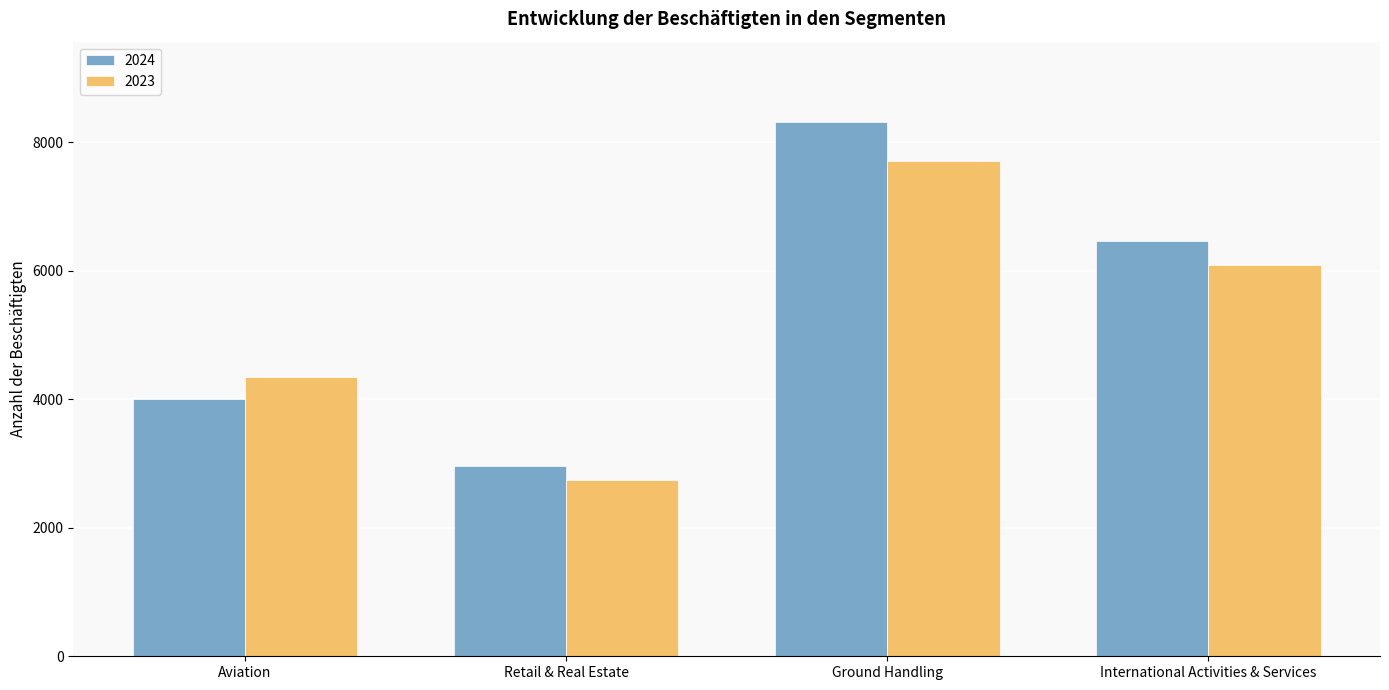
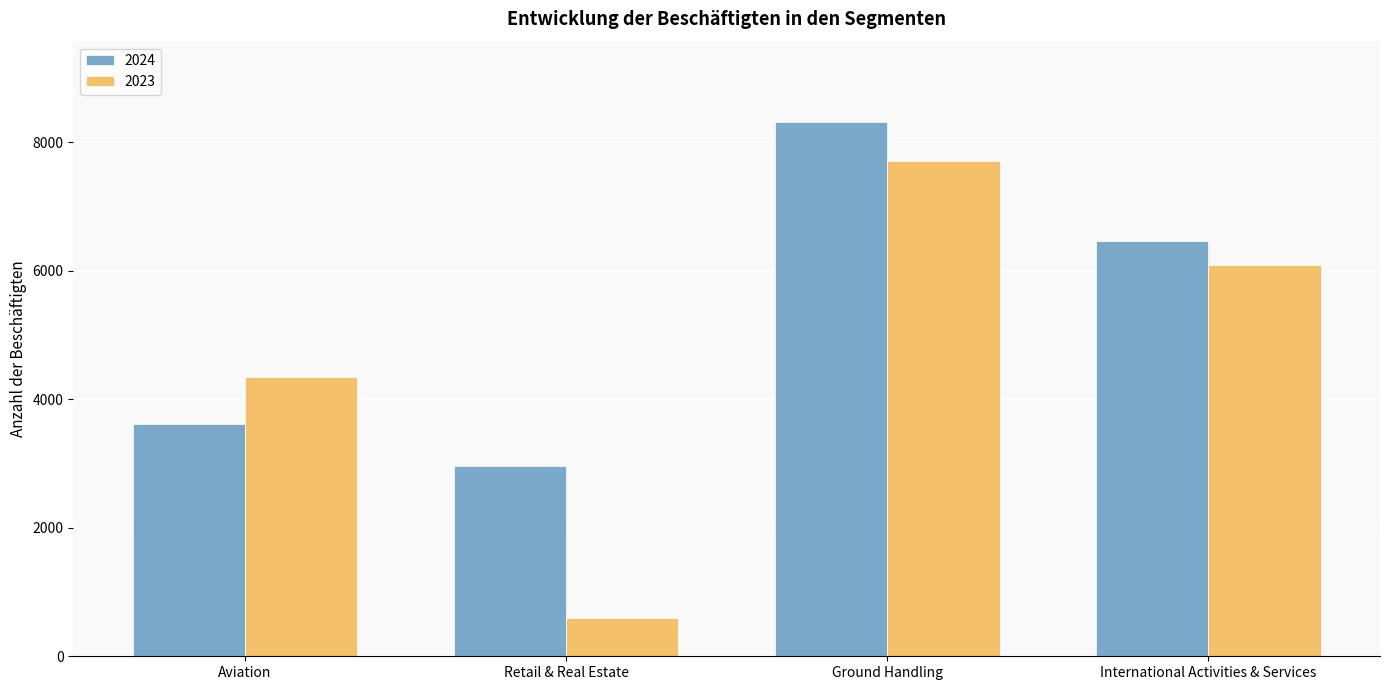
2024, Aviation: 4000 -> 3600
2023, Retail & Real Estate: 2700 -> 600
